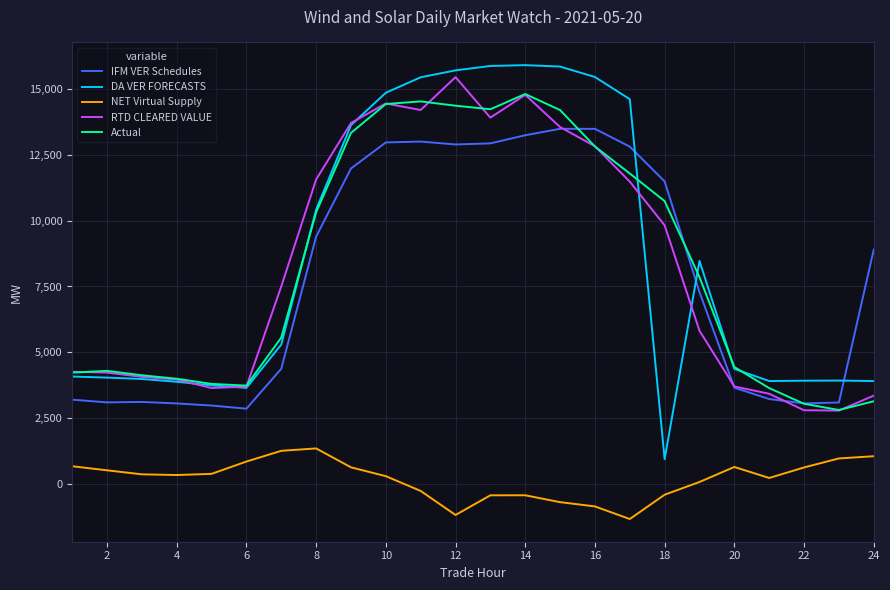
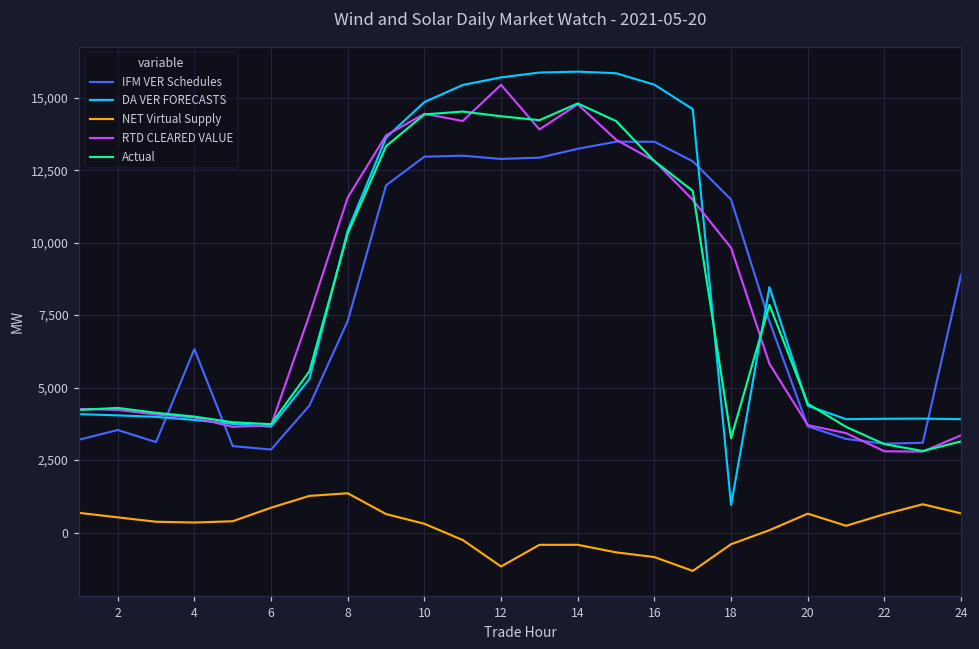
IFM VER Schedules, 2: 3,100 -> 3,500
IFM VER Schedules, 4: 3,100 -> 6,300
IFM VER Schedules, 8: 9,400 -> 7,300
Actual, 18: 10,700 -> 3,300
NET Virtual Supply, 24: 1,100 -> 700
